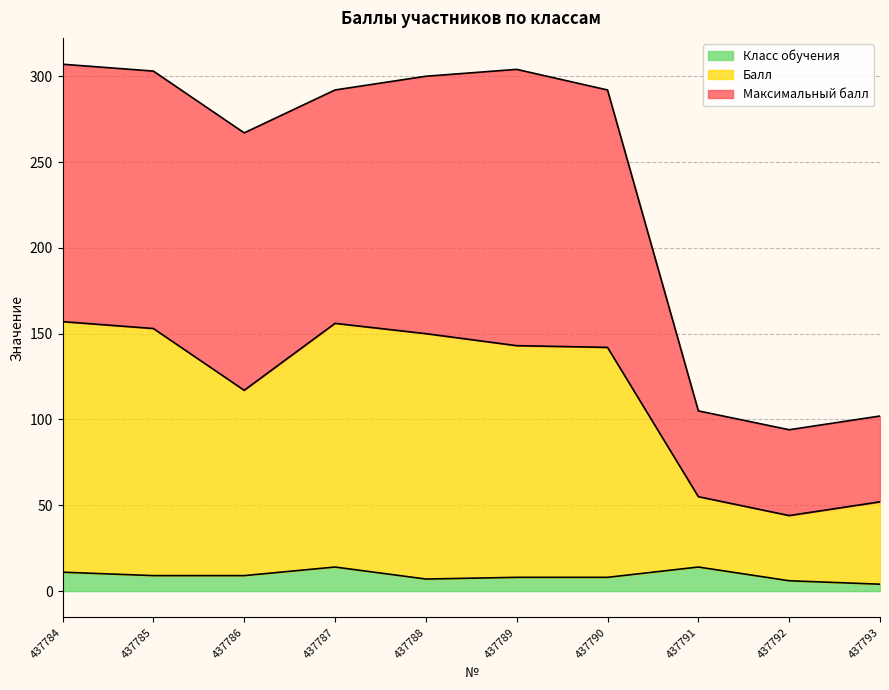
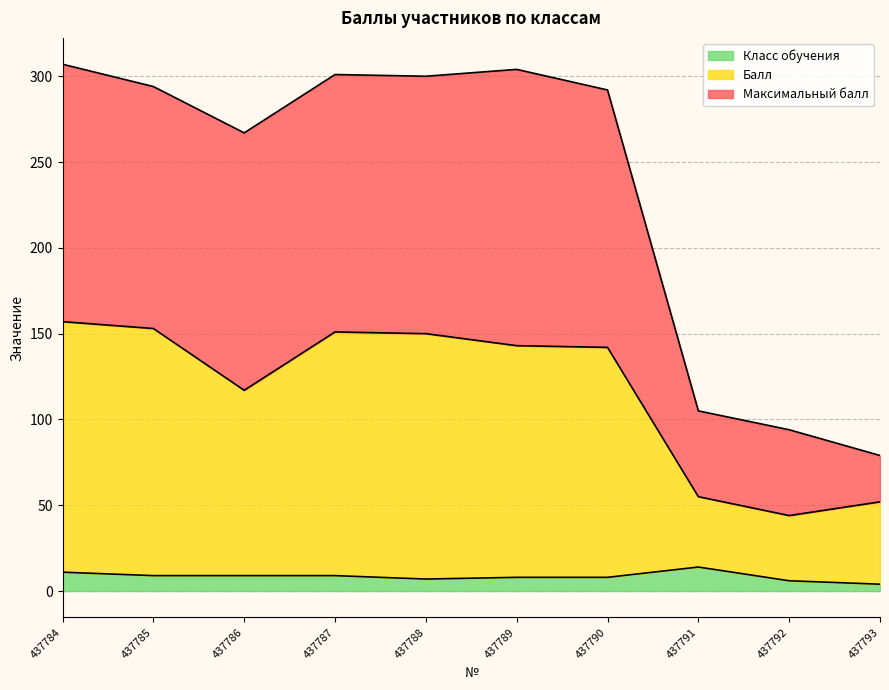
Максимальный балл, 437785: 150 -> 141
Класс обучения, 437787: 14 -> 9
Максимальный балл, 437787: 136 -> 150
Максимальный балл, 437793: 50 -> 27
